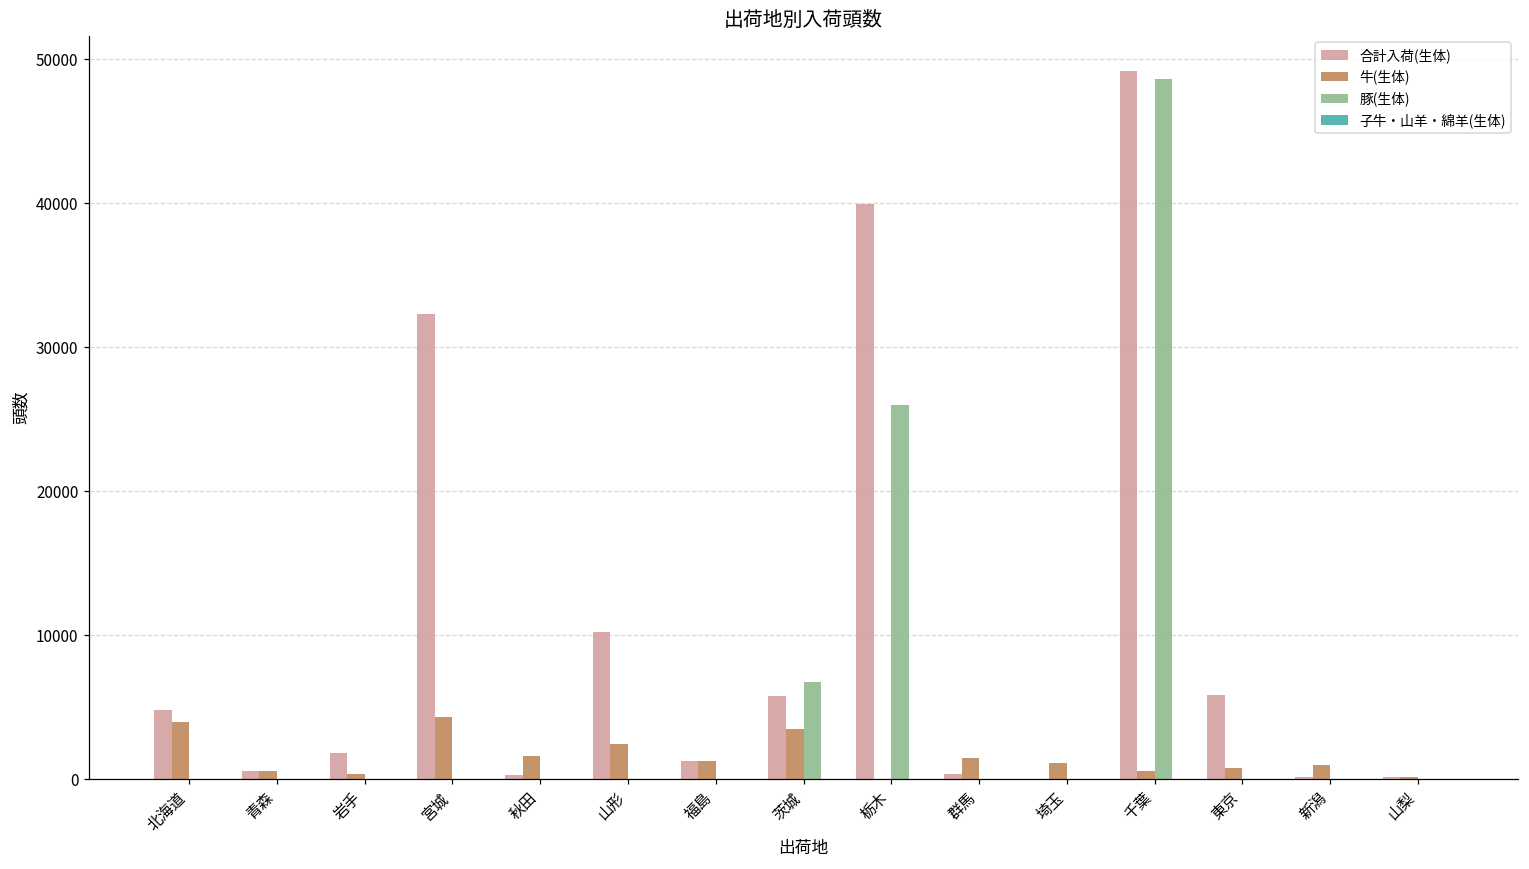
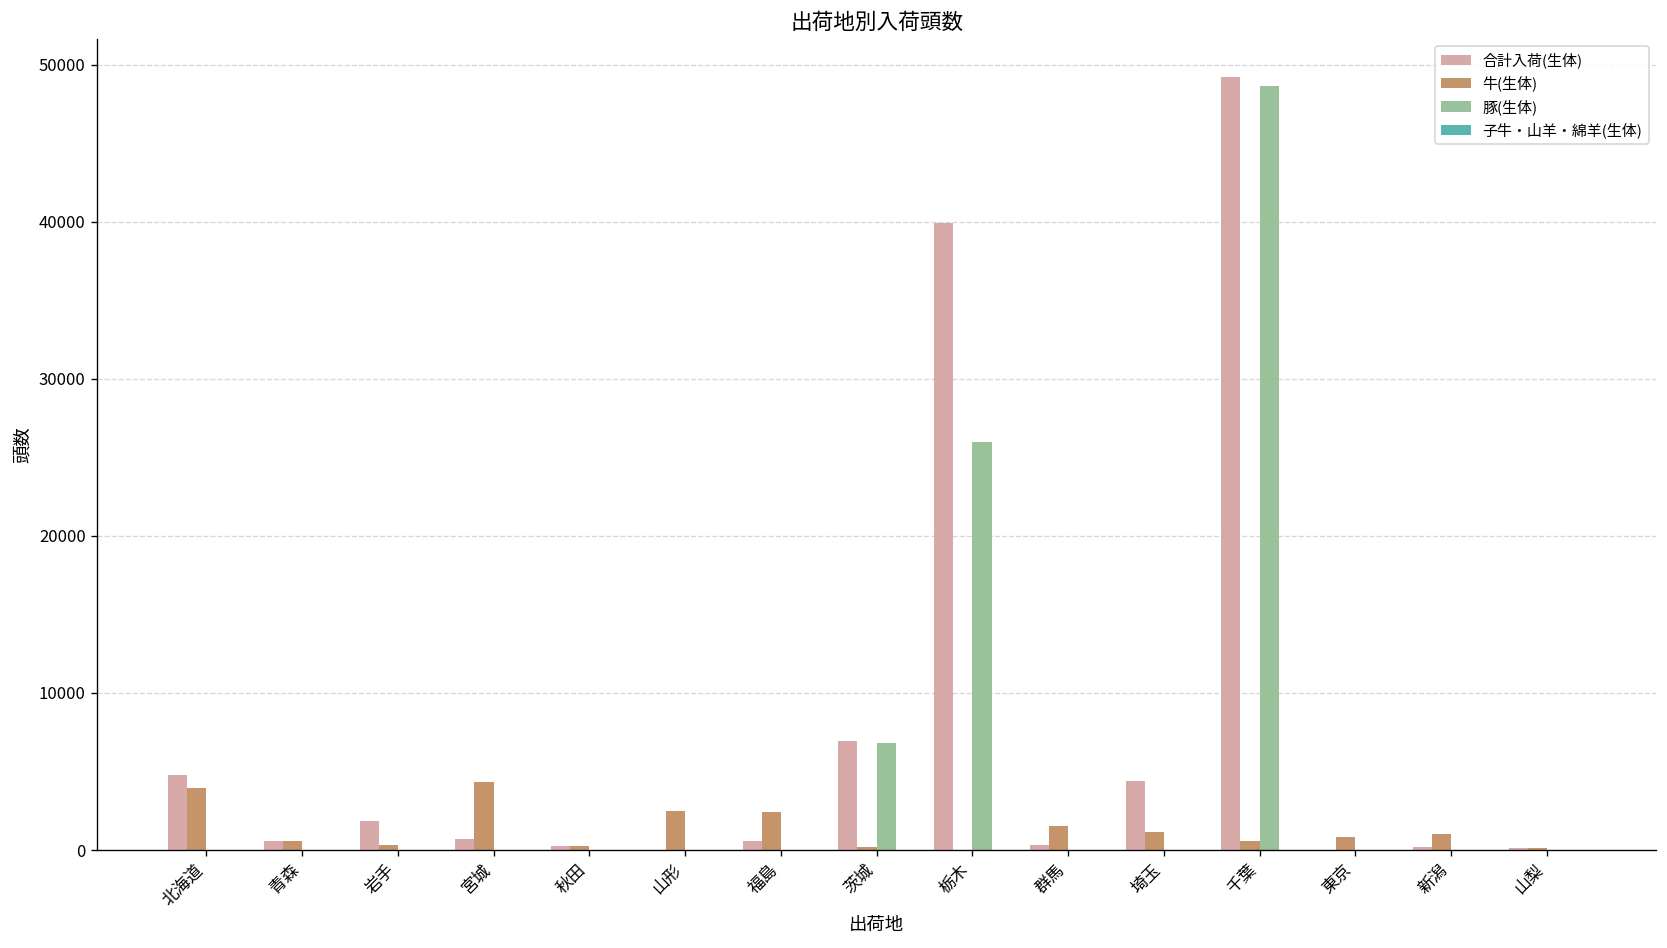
合計入荷(生体), 宮城: 32300 -> 700
牛(生体), 秋田: 1600 -> 300
合計入荷(生体), 山形: 10200 -> 0
合計入荷(生体), 福島: 1300 -> 500
牛(生体), 福島: 1300 -> 2400
合計入荷(生体), 茨城: 5800 -> 7000
牛(生体), 茨城: 3500 -> 200
合計入荷(生体), 埼玉: 0 -> 4400
合計入荷(生体), 東京: 5900 -> 0
